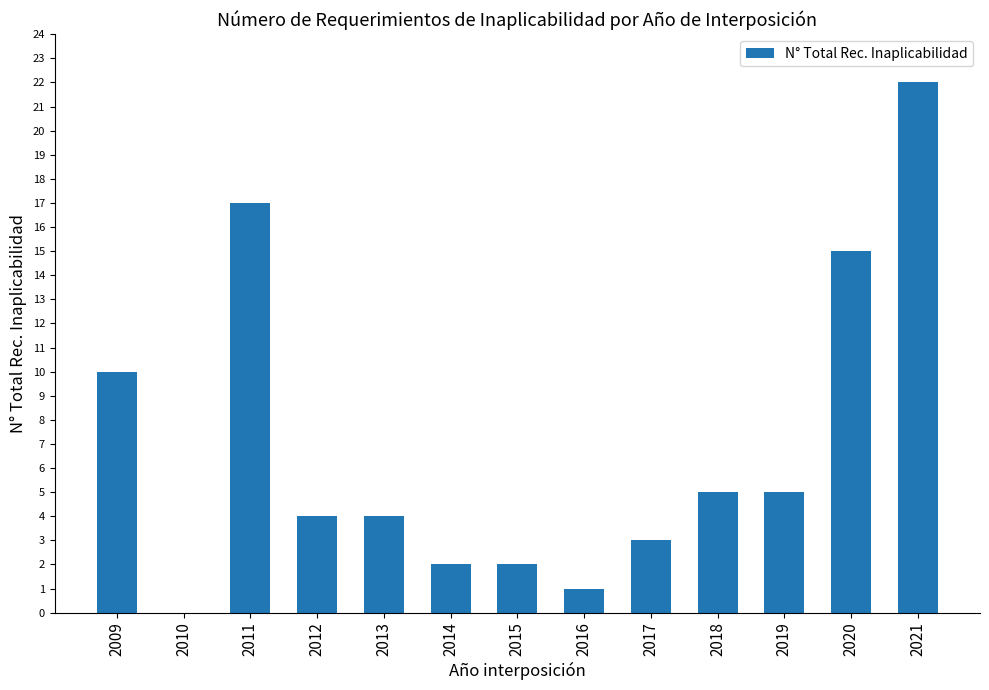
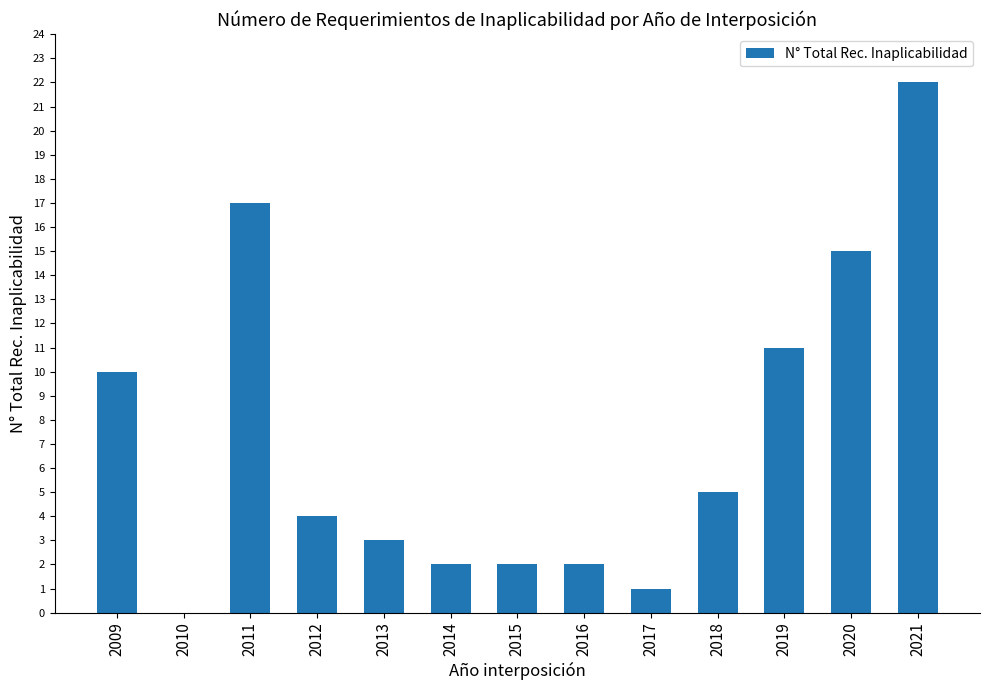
2013: 4 -> 3
2016: 1 -> 2
2017: 3 -> 1
2019: 5 -> 11
